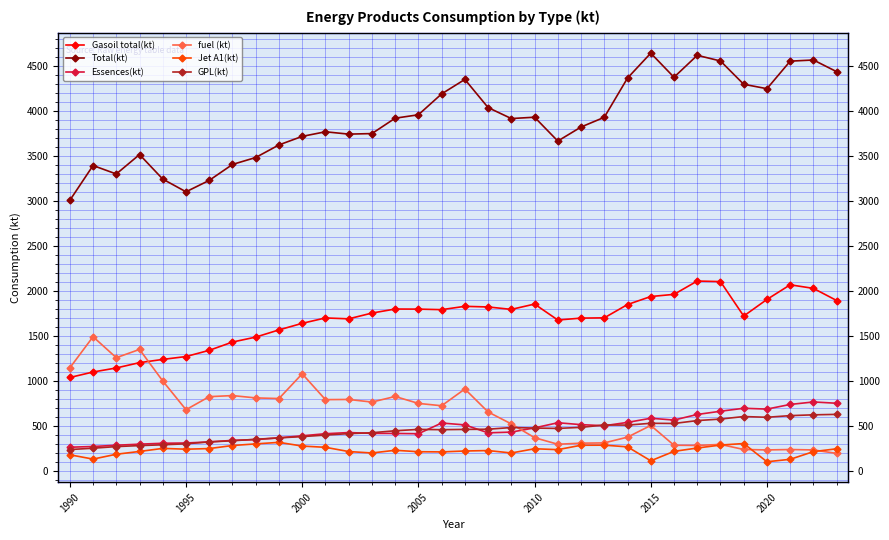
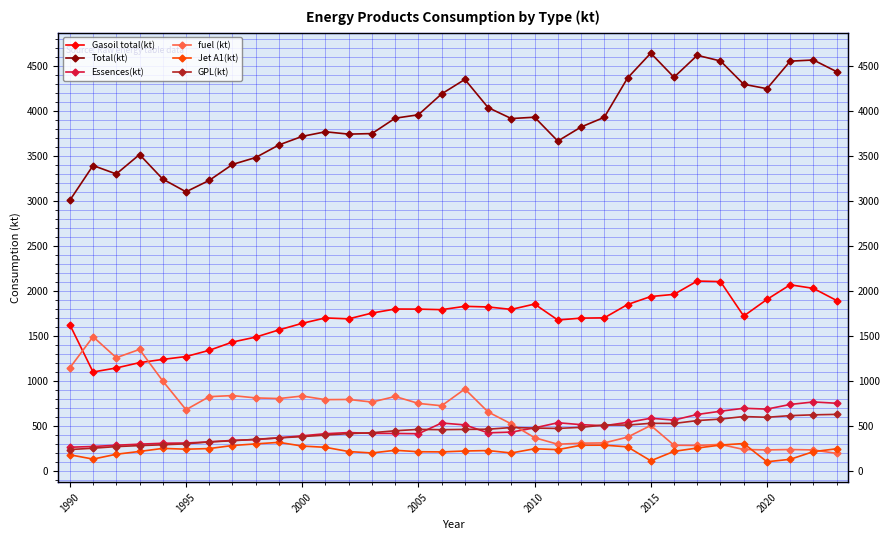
Gasoil total(kt), 1990: 1000 -> 1600
fuel (kt), 2000: 1100 -> 800
